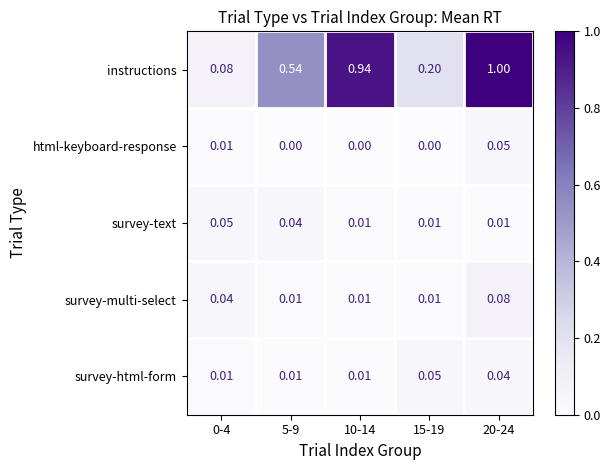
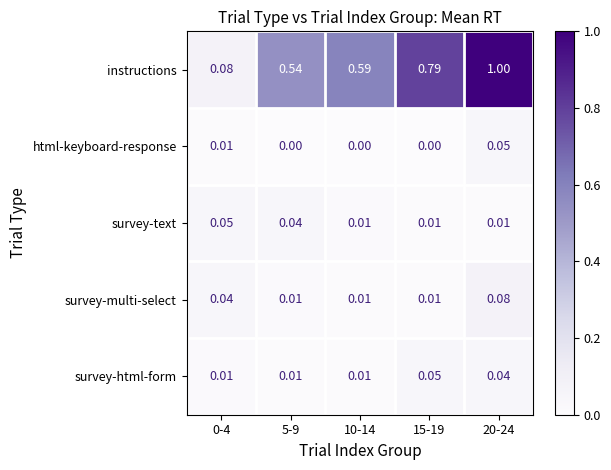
instructions, 10-14: 0.94 -> 0.59
instructions, 15-19: 0.20 -> 0.79
